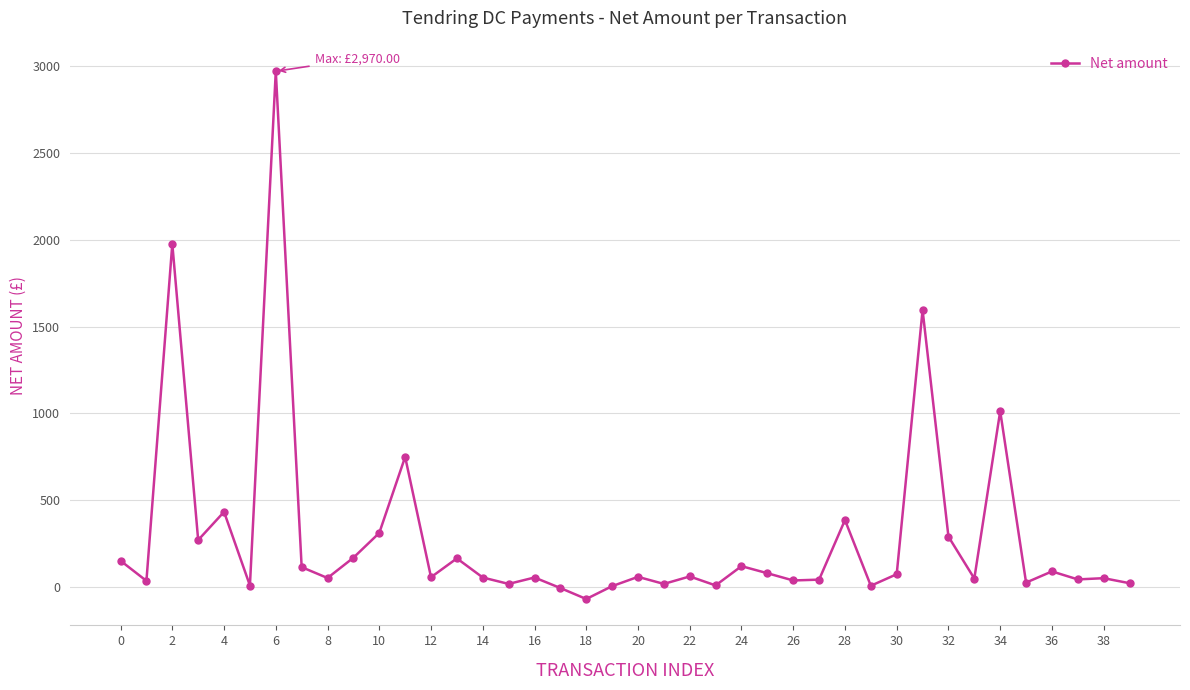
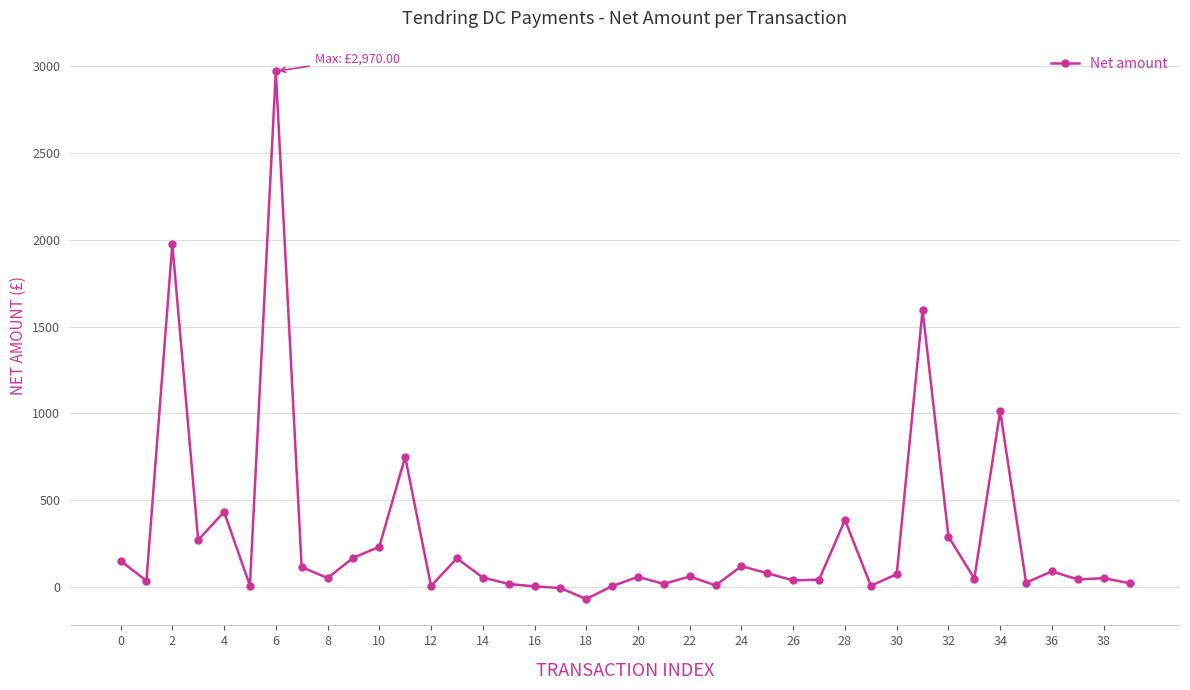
10: 310 -> 230
12: 60 -> 10
16: 50 -> 0
